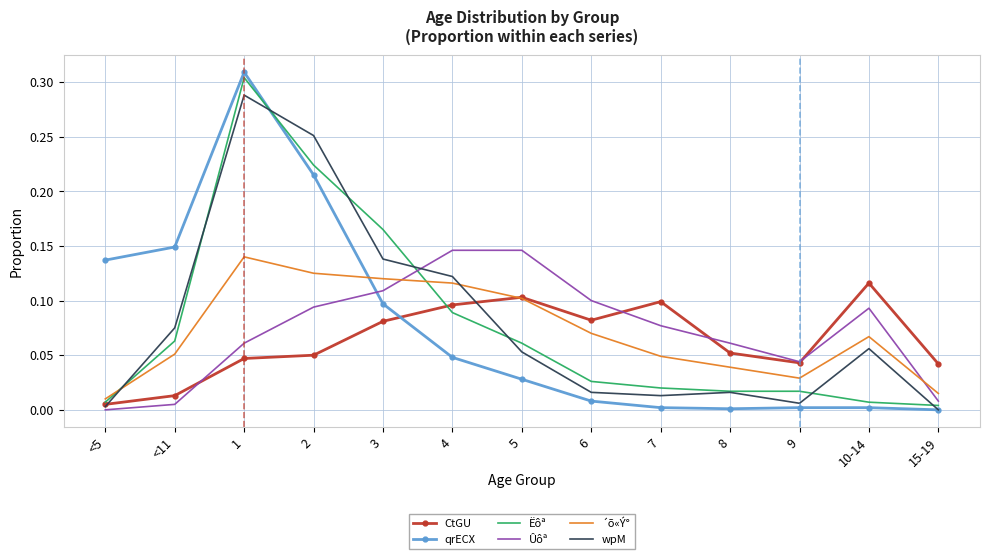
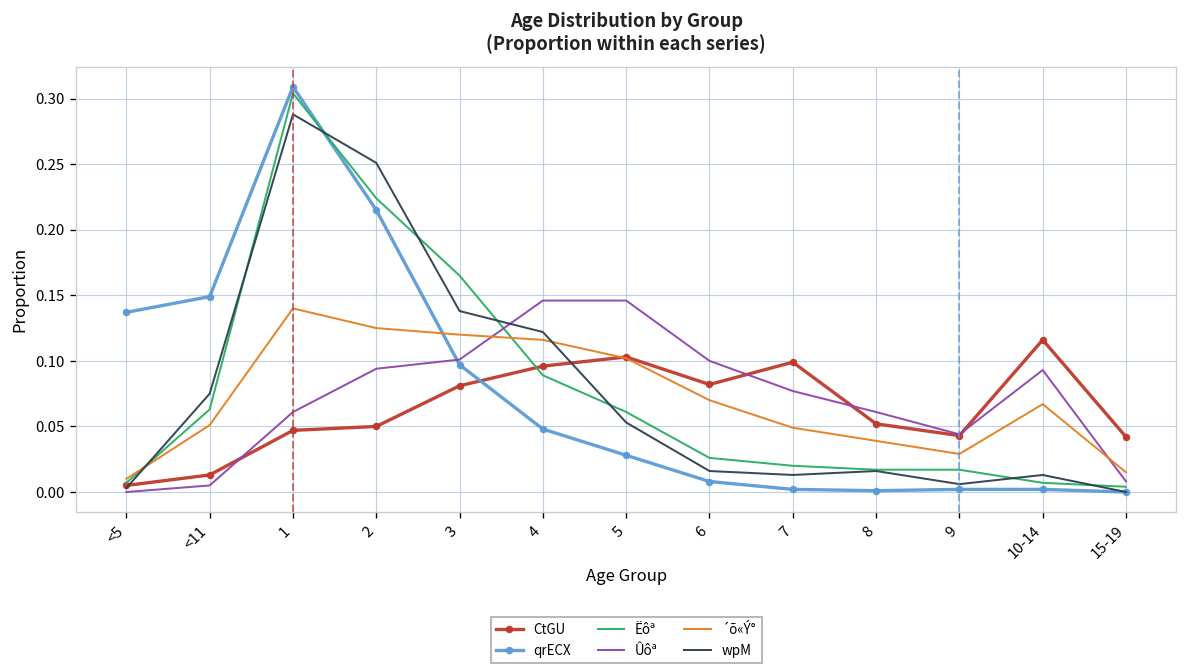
Ûôª, 3: 0.109 -> 0.101
wpM, 10-14: 0.056 -> 0.013
